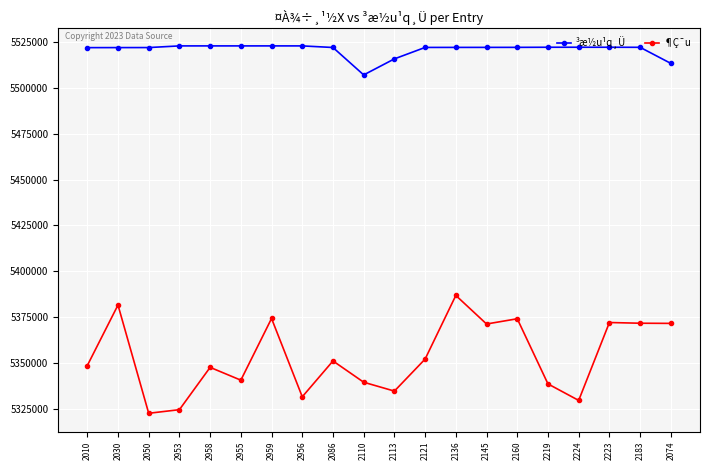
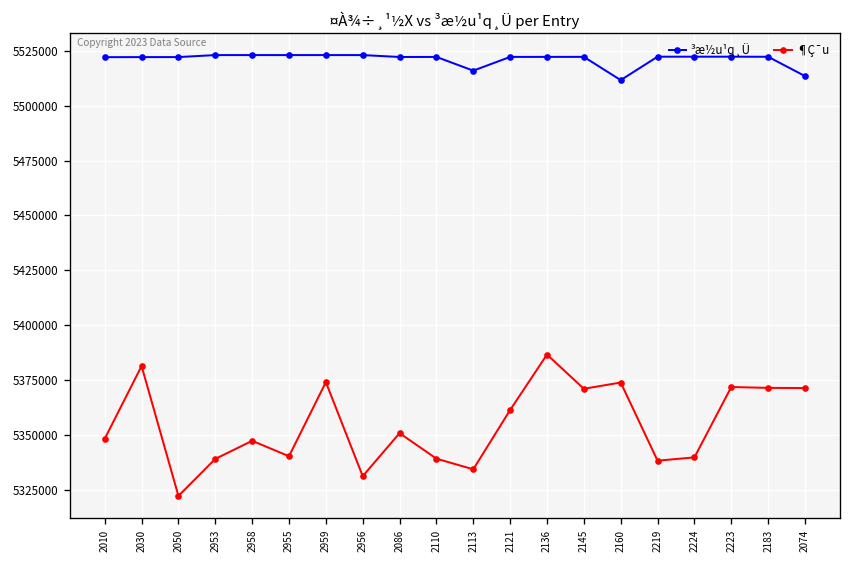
¶Ç¯u, 2953: 5324000 -> 5339000
³æ½u¹q¸Ü, 2110: 5507000 -> 5522000
¶Ç¯u, 2121: 5352000 -> 5362000
³æ½u¹q¸Ü, 2160: 5522000 -> 5512000
¶Ç¯u, 2224: 5329000 -> 5340000
